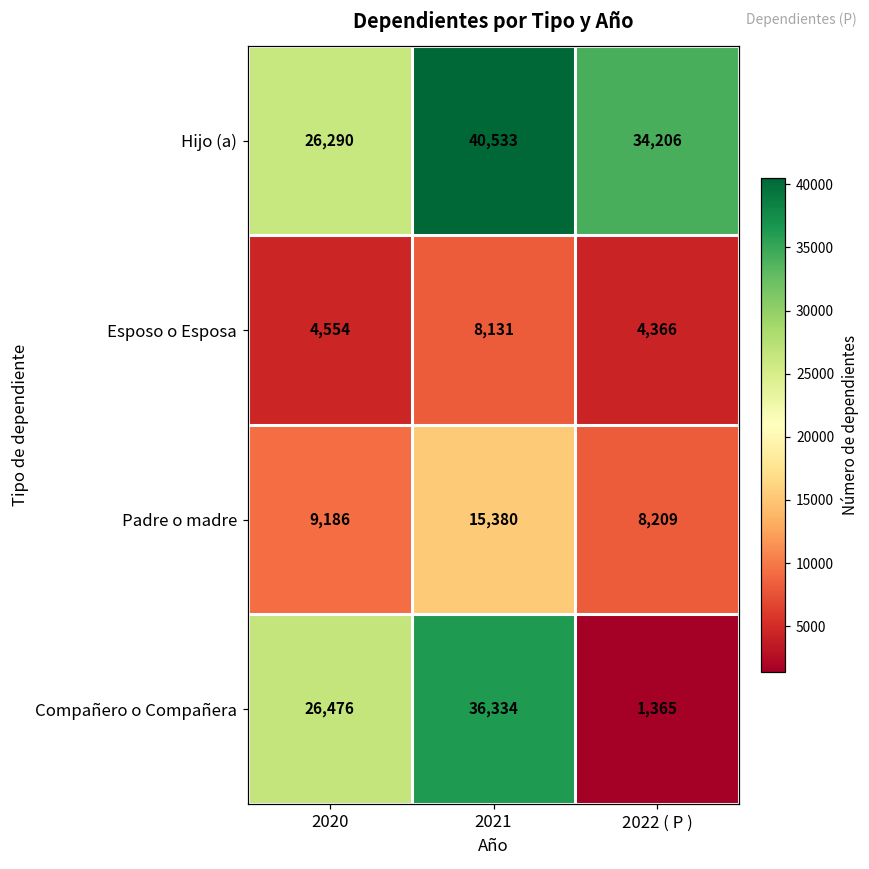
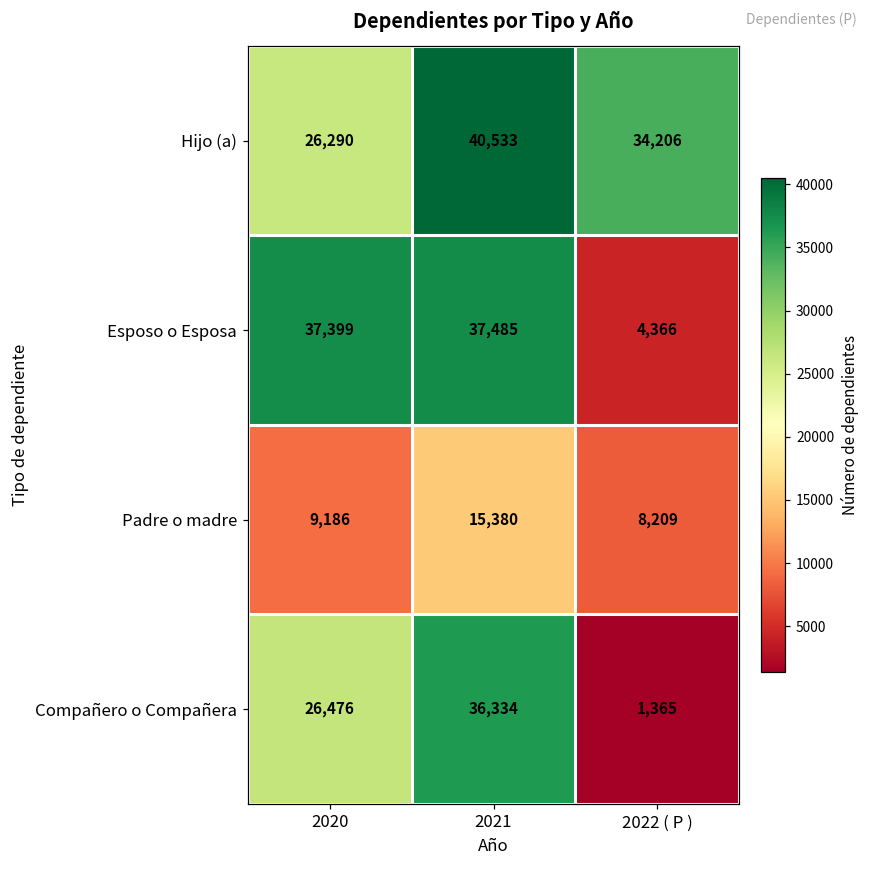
Esposo o Esposa, 2020: 4,554 -> 37,399
Esposo o Esposa, 2021: 8,131 -> 37,485
